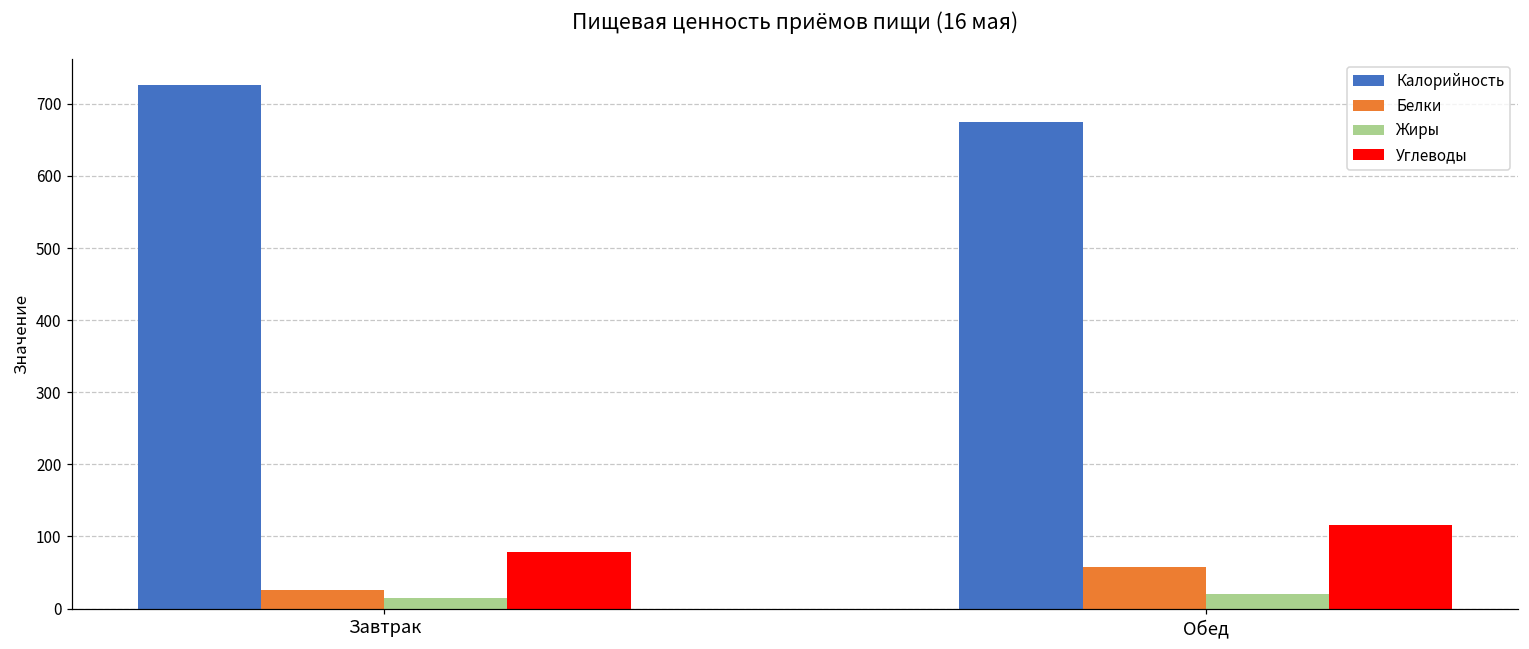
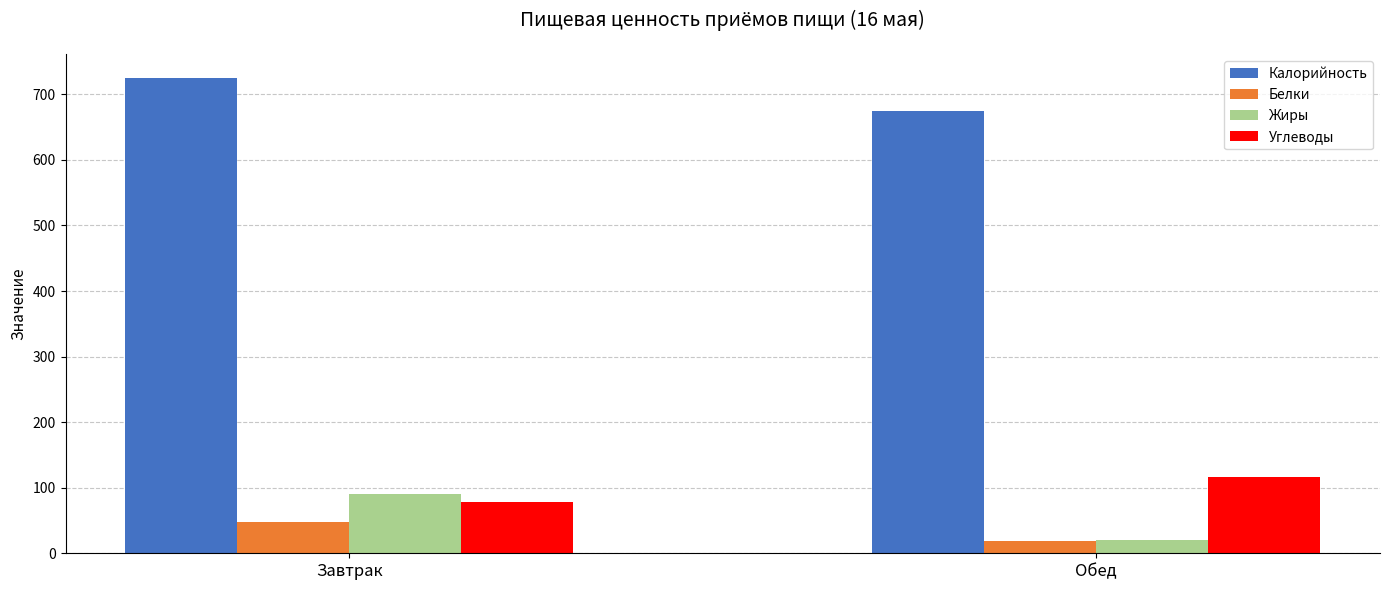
Белки, Завтрак: 30 -> 50
Жиры, Завтрак: 10 -> 90
Белки, Обед: 60 -> 20
